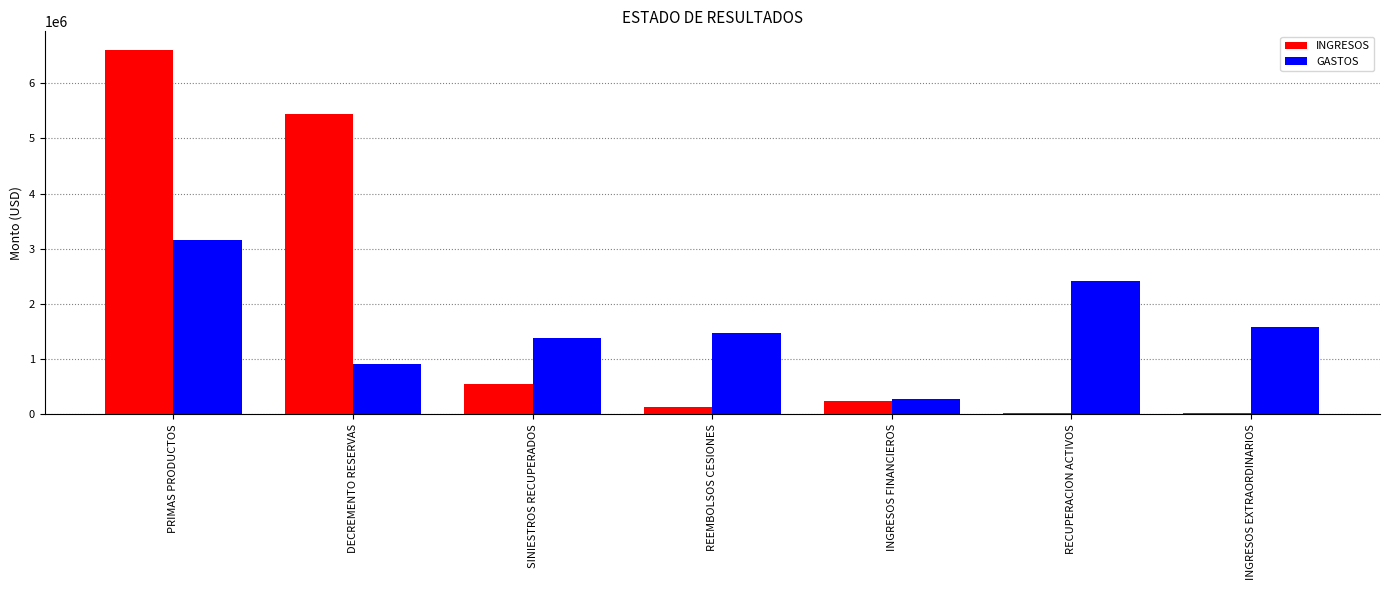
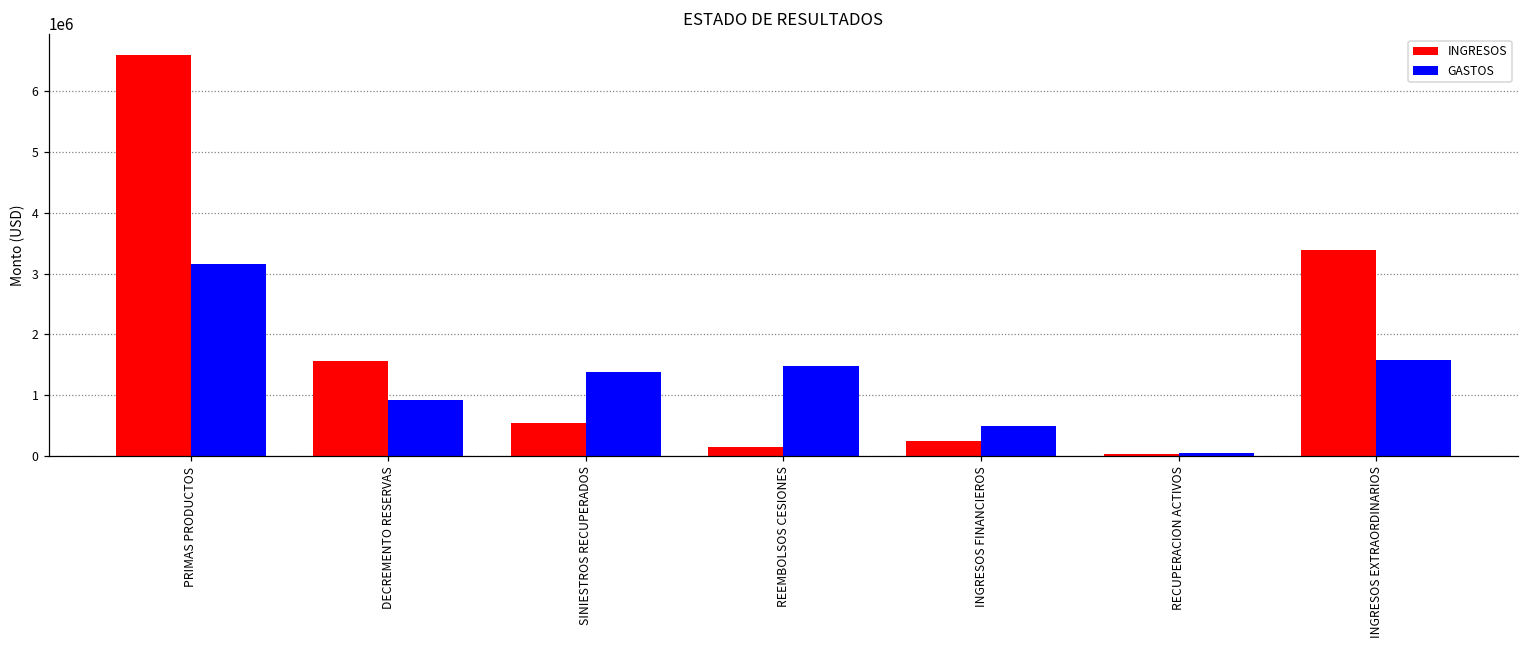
INGRESOS, DECREMENTO RESERVAS: 5400000 -> 1600000
GASTOS, INGRESOS FINANCIEROS: 300000 -> 500000
GASTOS, RECUPERACION ACTIVOS: 2400000 -> 0
INGRESOS, INGRESOS EXTRAORDINARIOS: 0 -> 3400000
